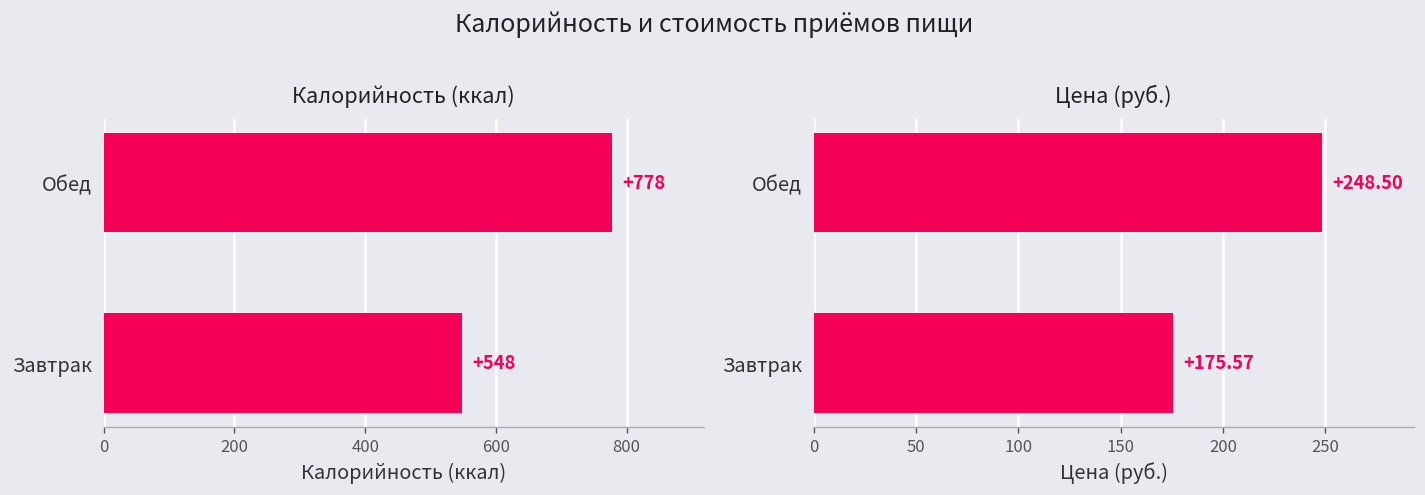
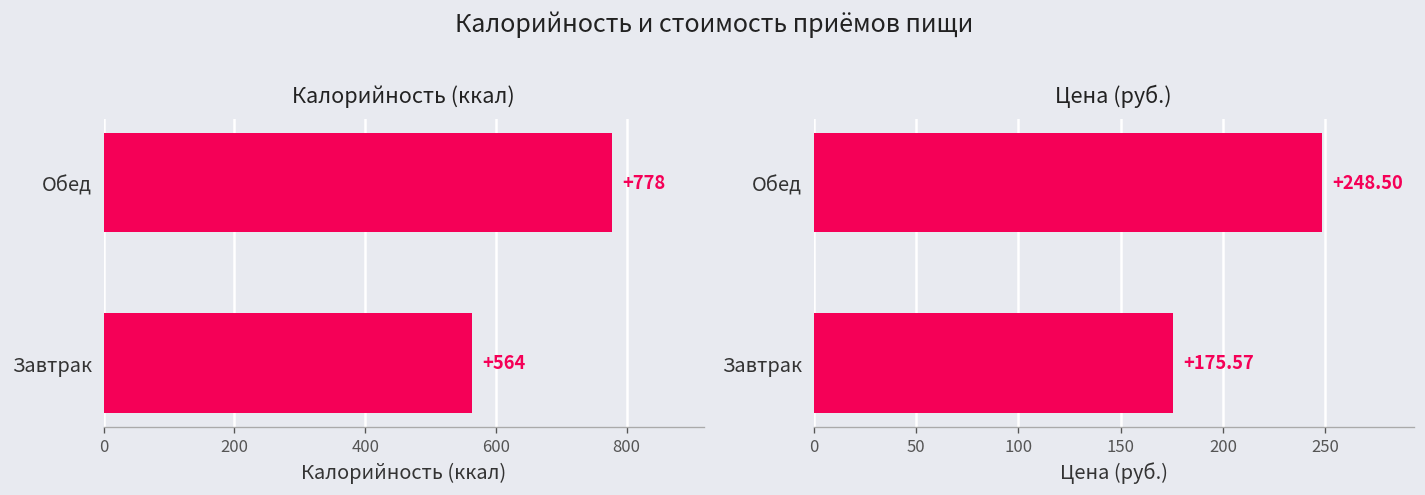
Калорийность (ккал), Завтрак: +548 -> +564
